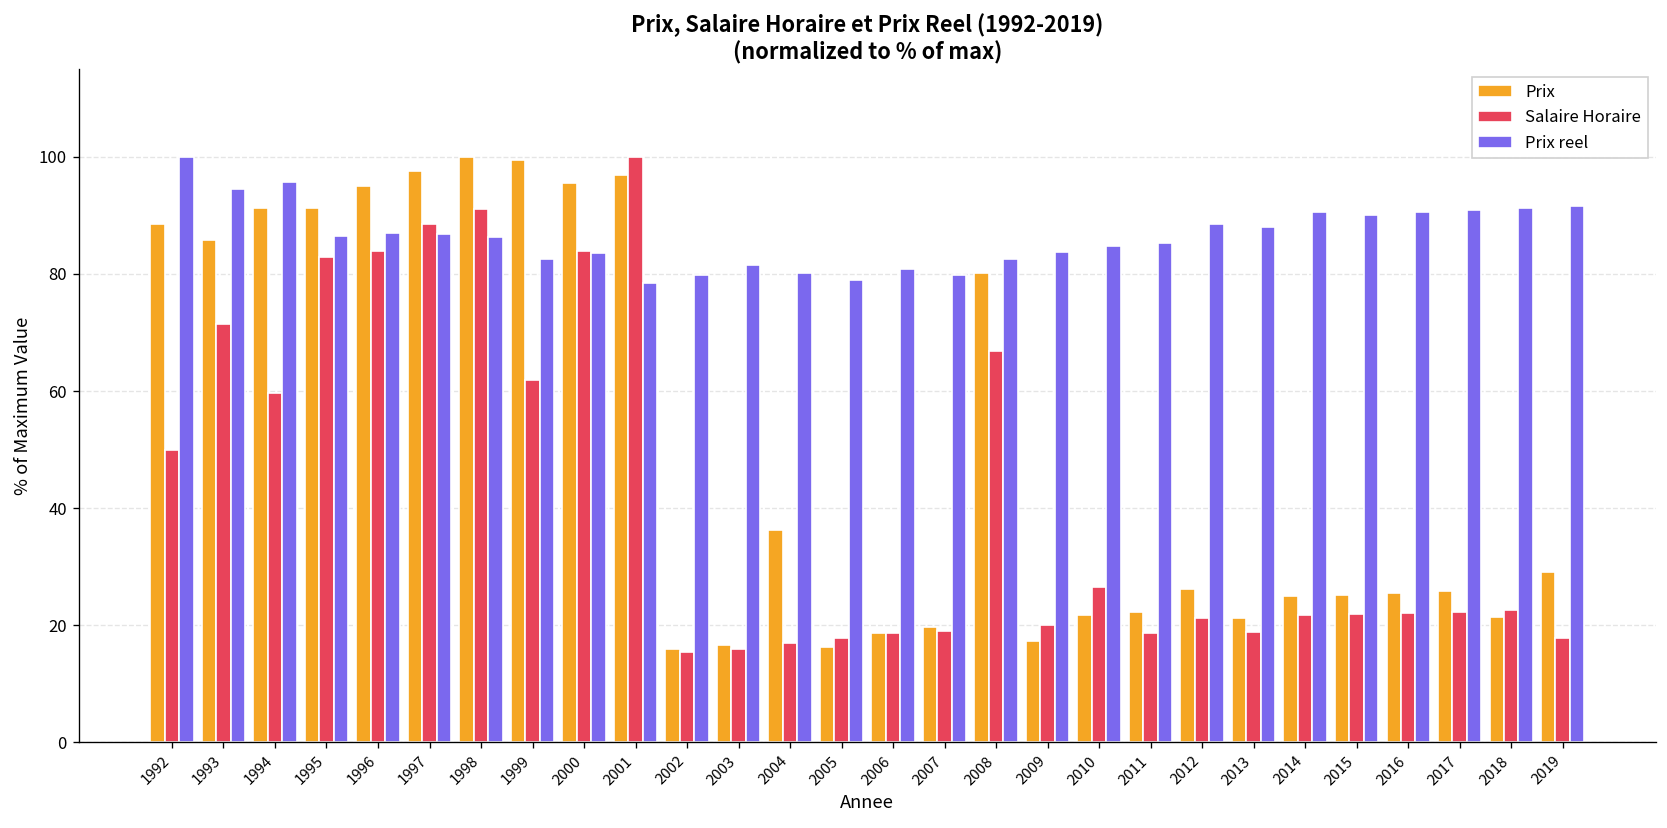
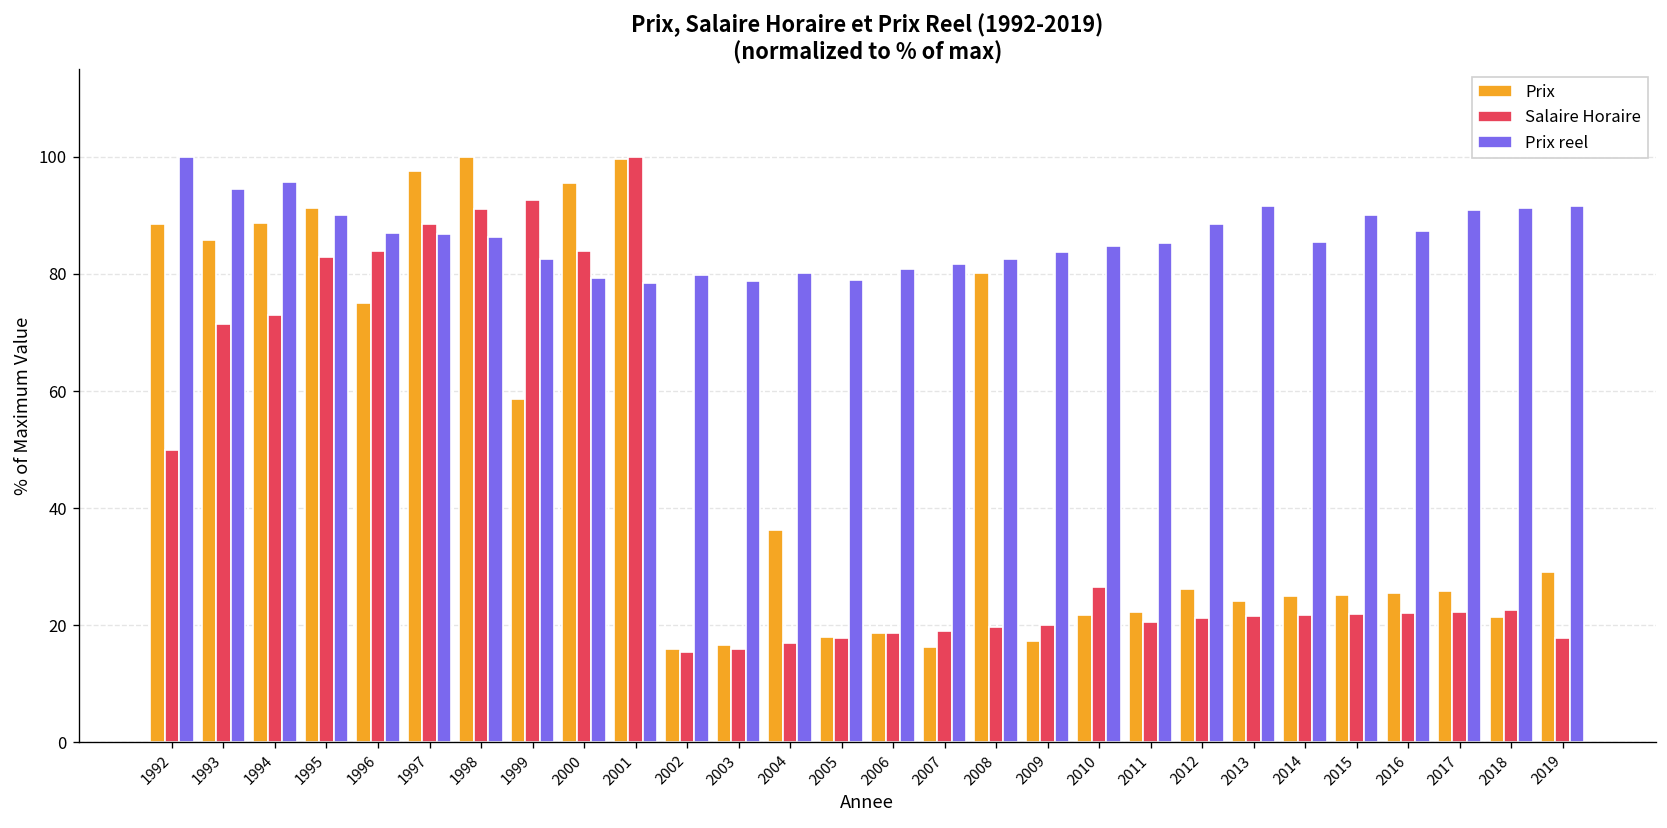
Prix, 1994: 91 -> 89
Salaire Horaire, 1994: 60 -> 73
Prix reel, 1995: 87 -> 90
Prix, 1996: 95 -> 75
Prix, 1999: 100 -> 59
Salaire Horaire, 1999: 62 -> 93
Prix reel, 2000: 84 -> 79
Prix, 2001: 97 -> 100
Prix reel, 2003: 81 -> 79
Prix, 2005: 16 -> 18
Prix, 2007: 20 -> 16
Prix reel, 2007: 80 -> 82
Salaire Horaire, 2008: 67 -> 20
Salaire Horaire, 2011: 19 -> 21
Prix, 2013: 21 -> 24
Salaire Horaire, 2013: 19 -> 22
Prix reel, 2013: 88 -> 92
Prix reel, 2014: 91 -> 85
Prix reel, 2016: 91 -> 87
